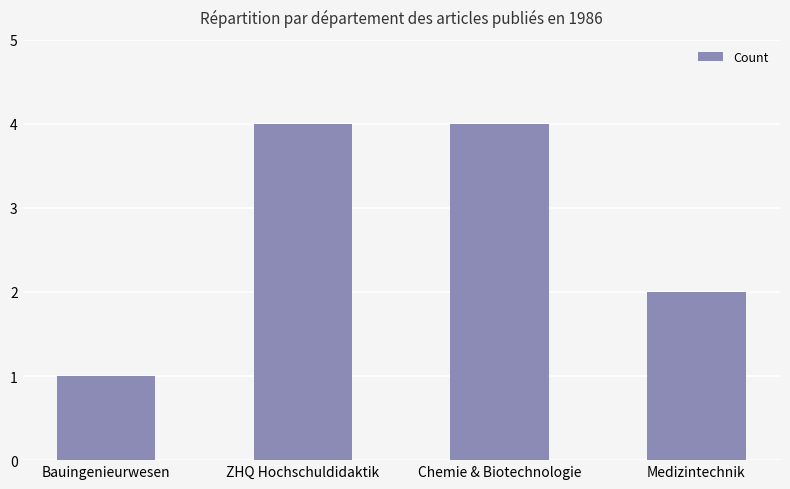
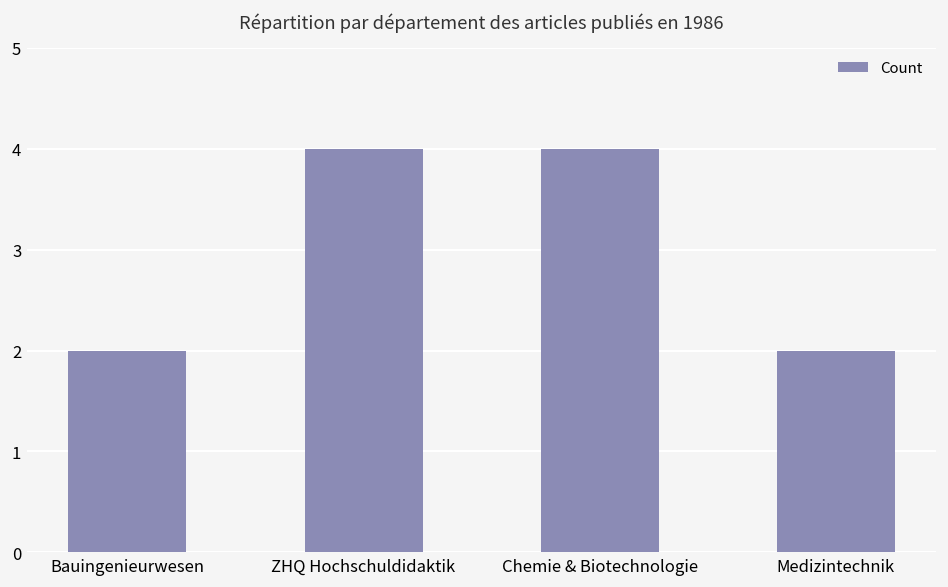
Bauingenieurwesen: 1 -> 2
